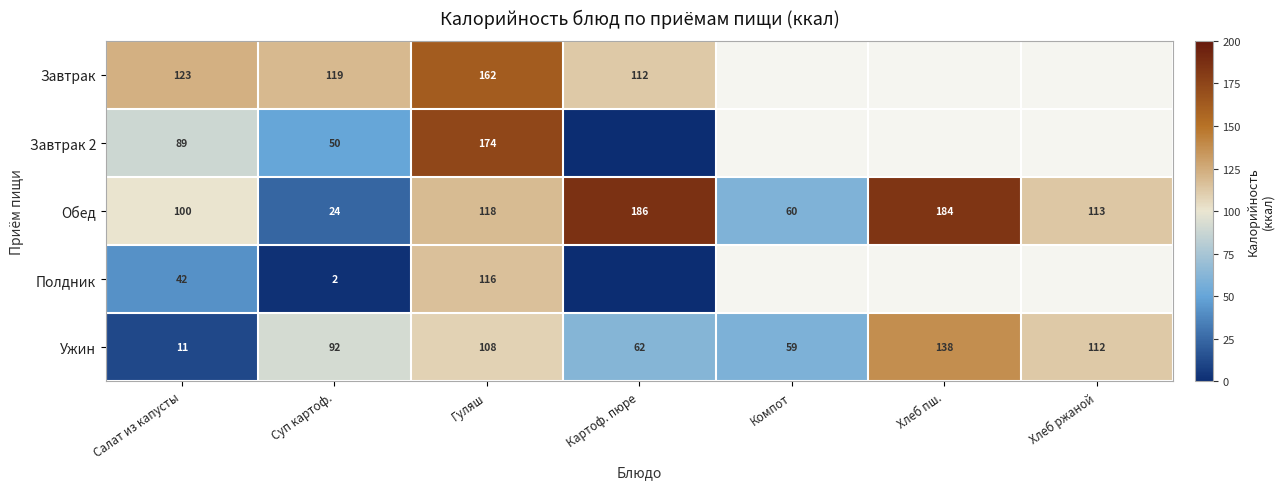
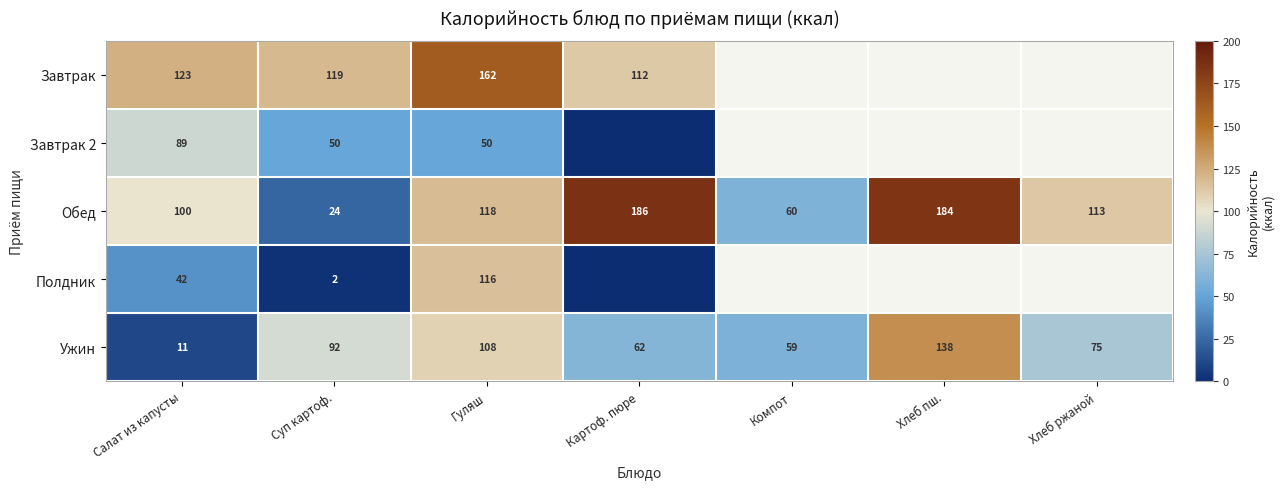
Завтрак 2, Гуляш: 174 -> 50
Ужин, Хлеб ржаной: 112 -> 75
